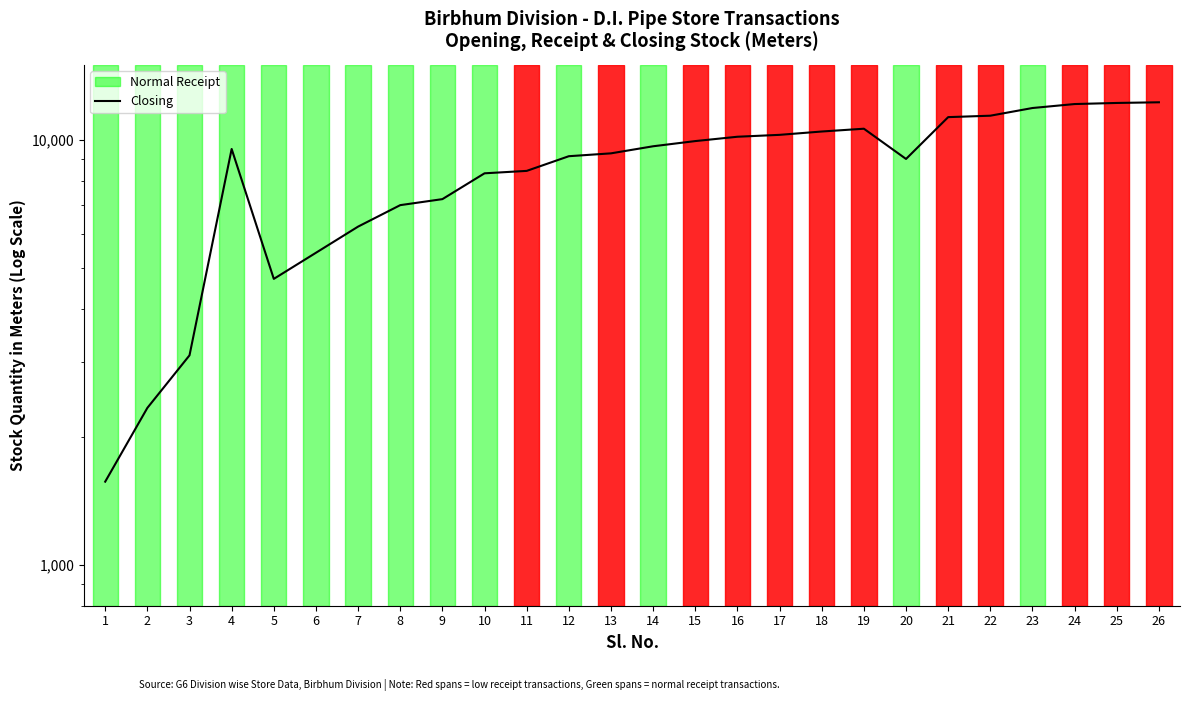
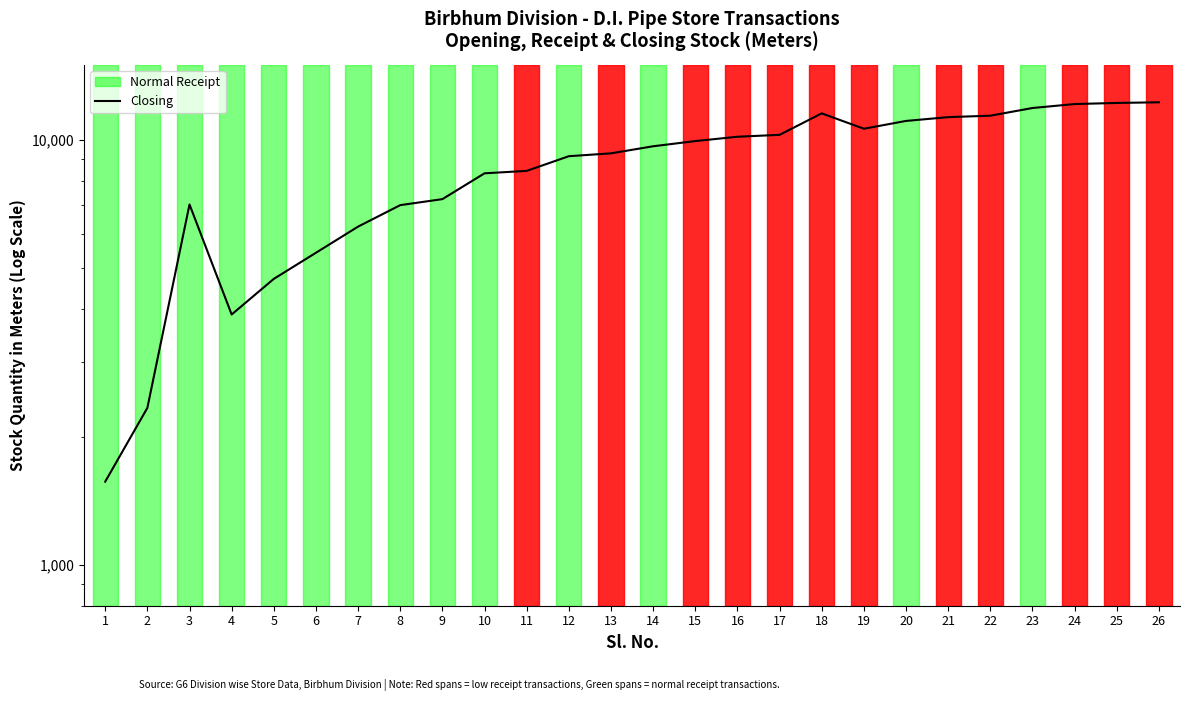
3: 3,100 -> 7,000
4: 9,500 -> 3,900
18: 10,500 -> 11,500
20: 9,000 -> 11,100
